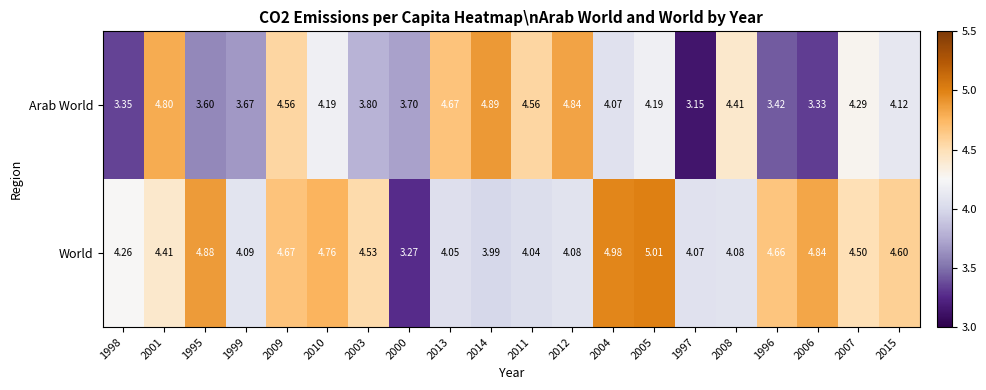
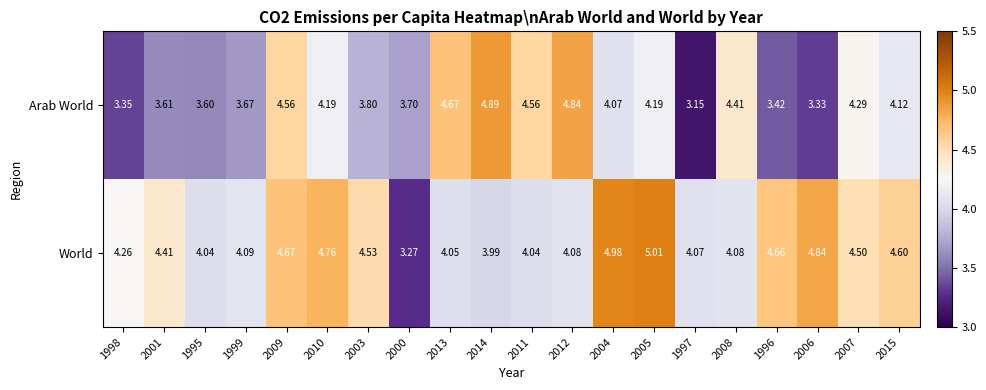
Arab World, 2001: 4.80 -> 3.61
World, 1995: 4.88 -> 4.04
